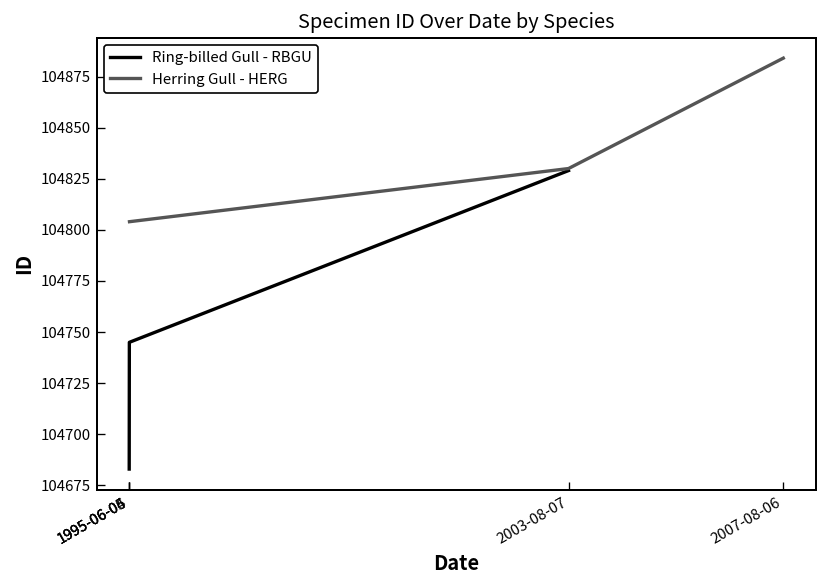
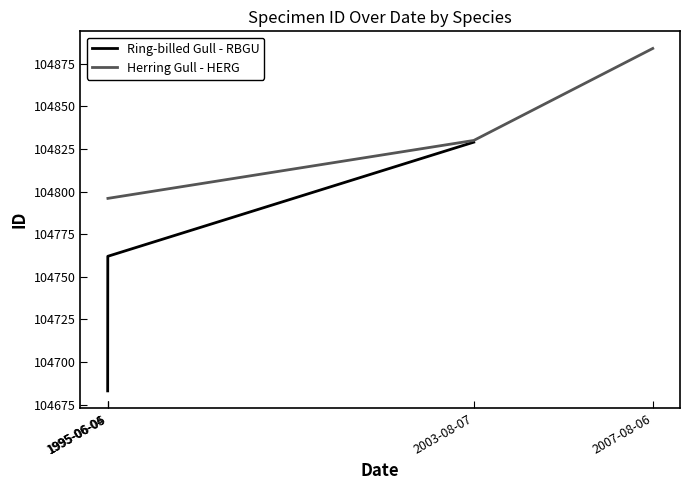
Ring-billed Gull - RBGU, 1995-06-05: 104745 -> 104762
Herring Gull - HERG, 1995-06-06: 104804 -> 104796
